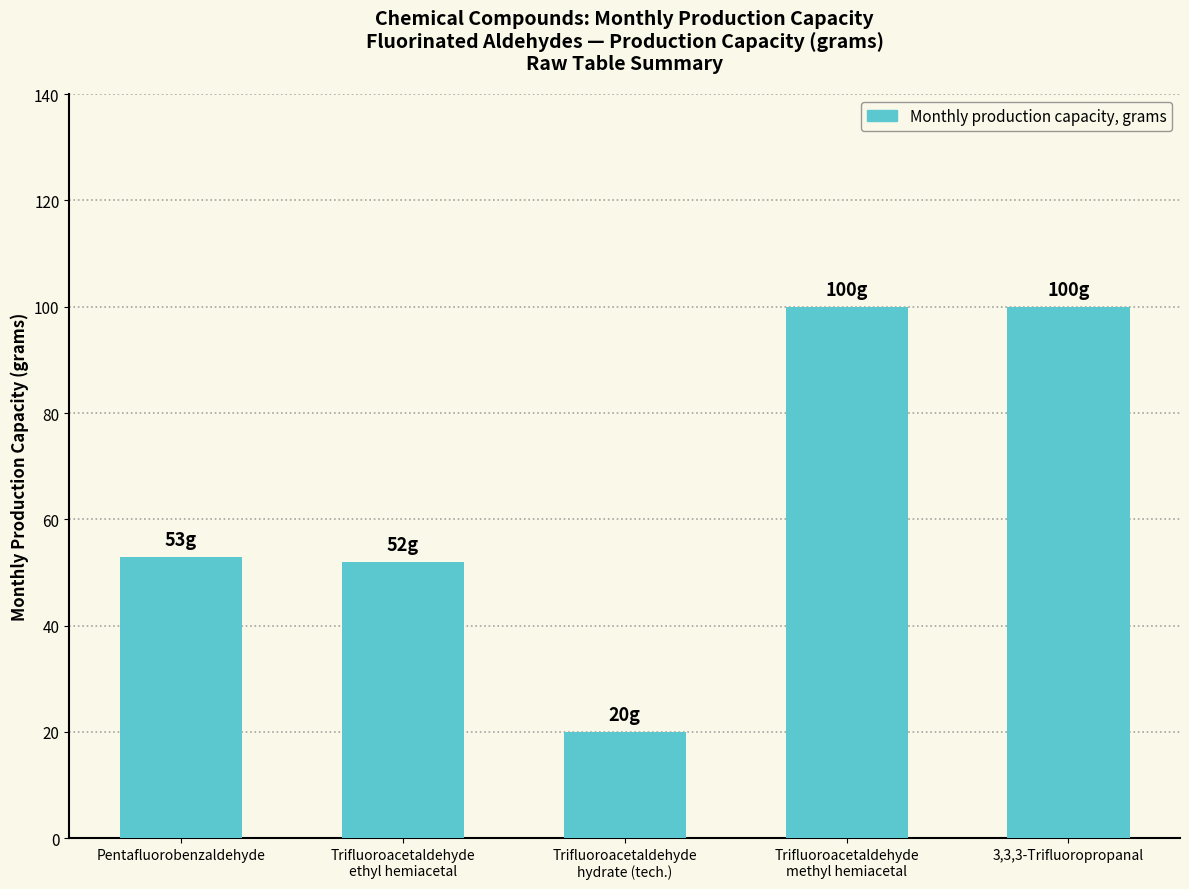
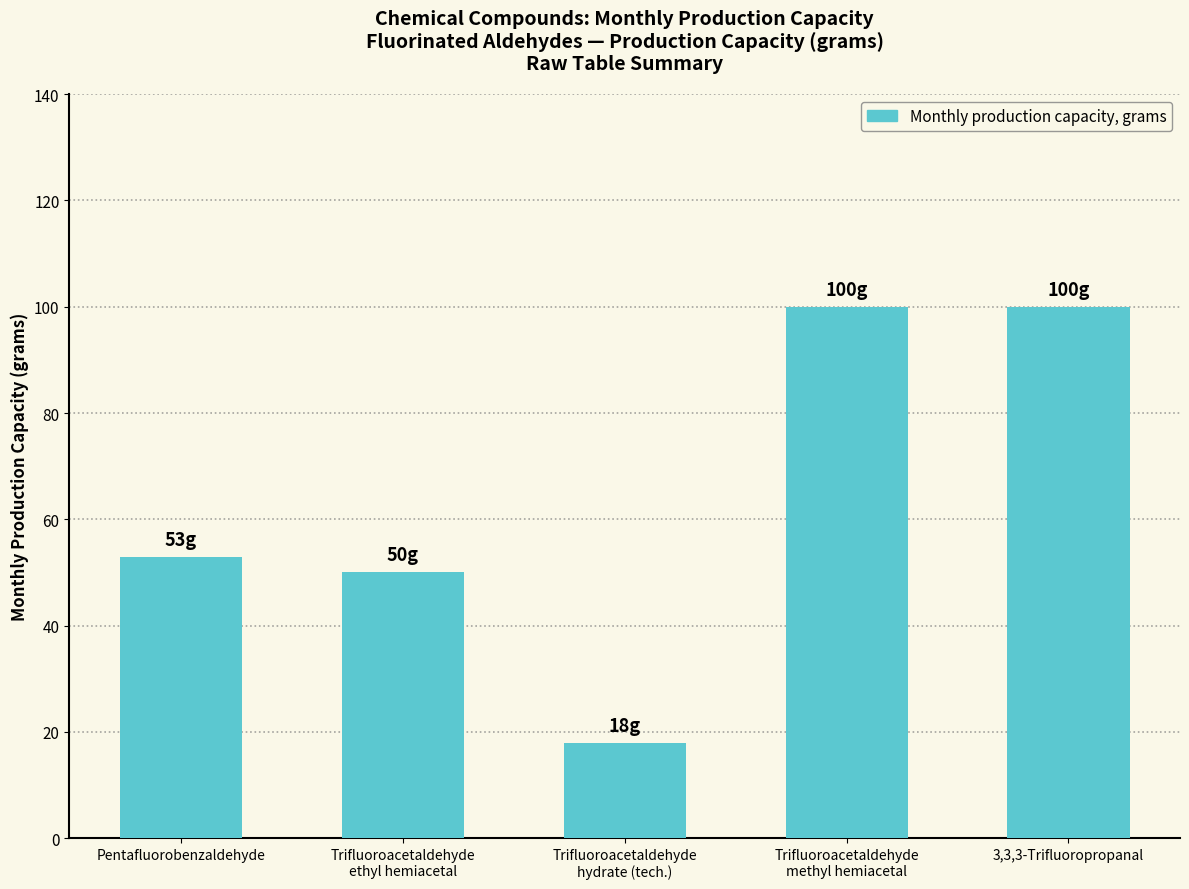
Trifluoroacetaldehyde ethyl hemiacetal: 52g -> 50g
Trifluoroacetaldehyde hydrate (tech.): 20g -> 18g
